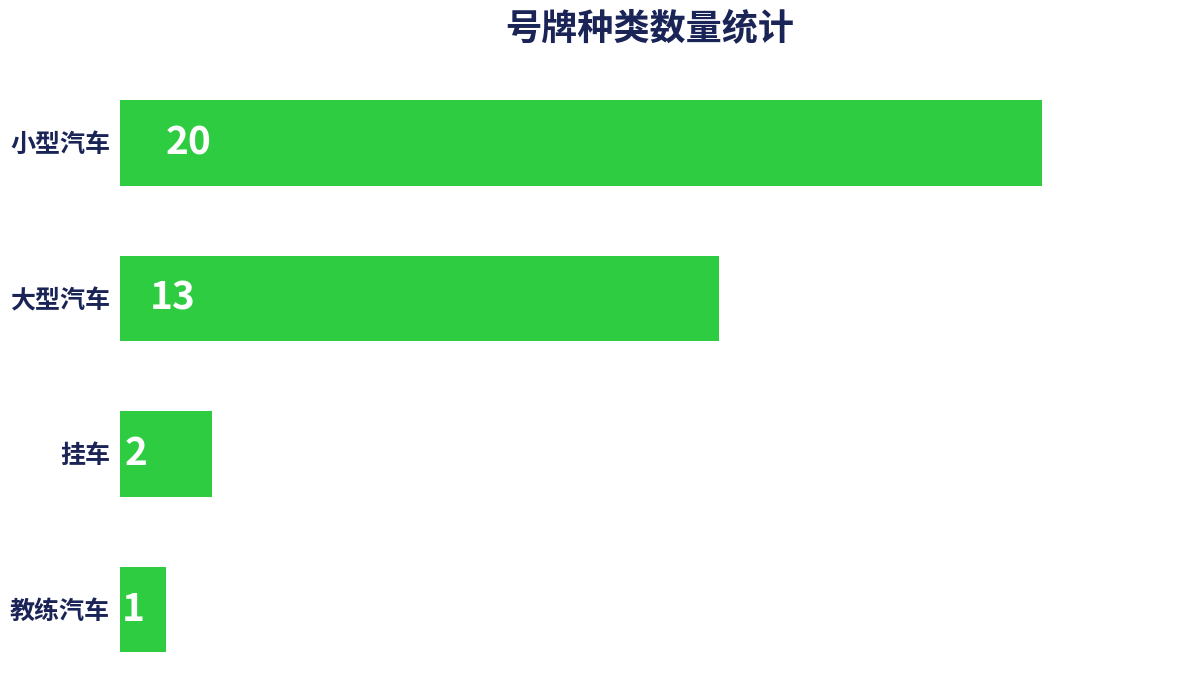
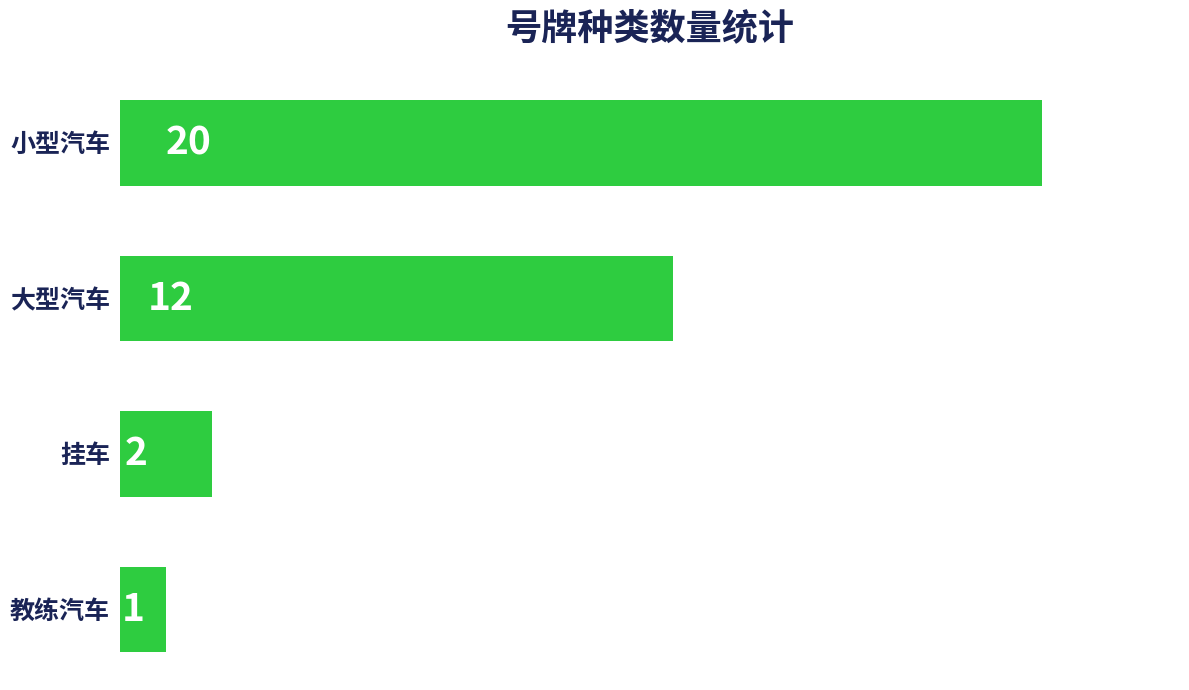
大型汽车: 13 -> 12
